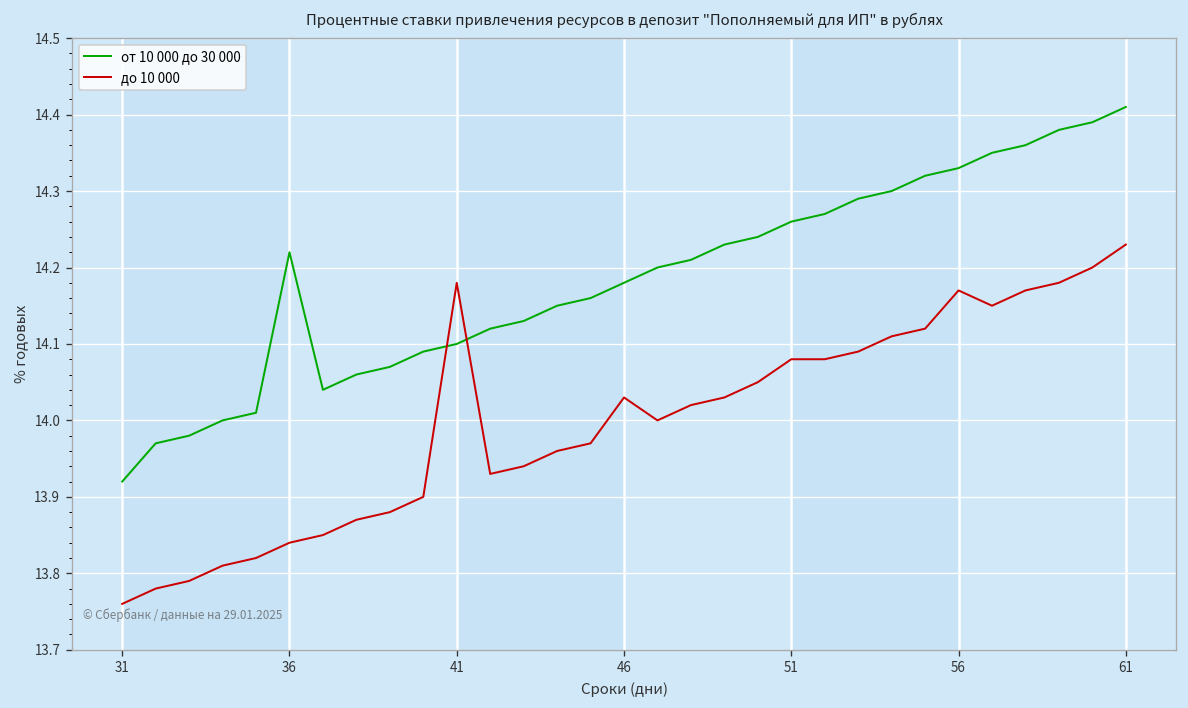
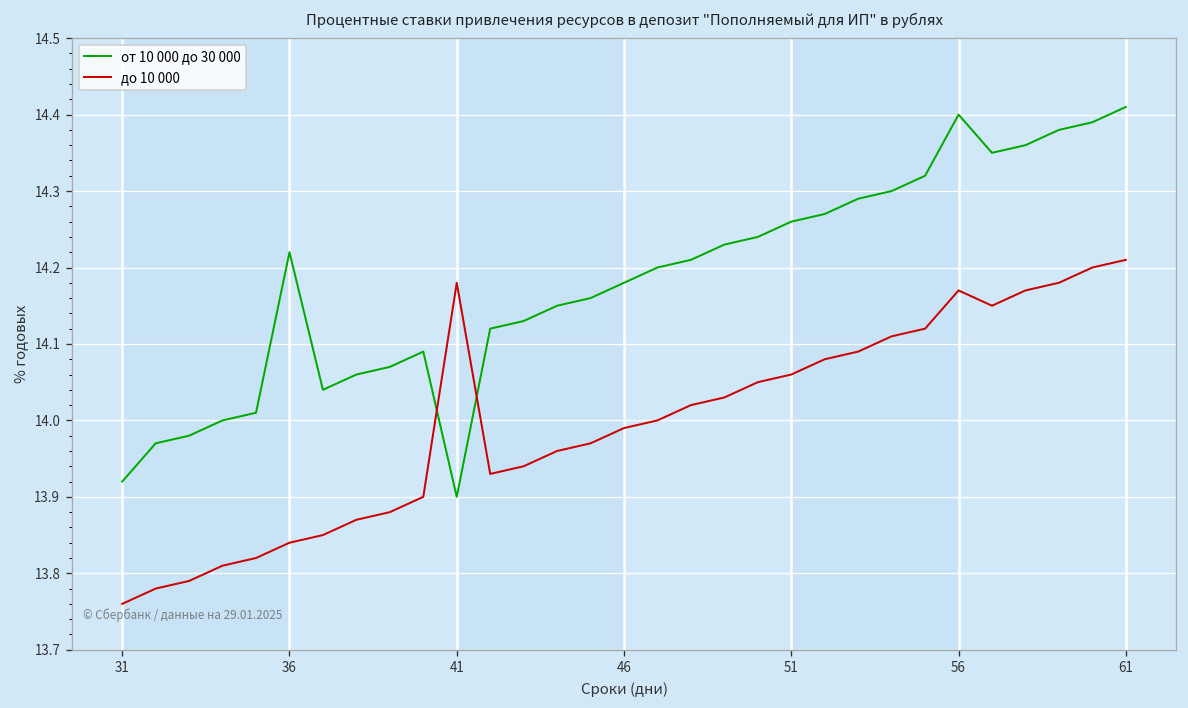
от 10 000 до 30 000, 41: 14.1 -> 13.9
до 10 000, 46: 14.03 -> 13.99
до 10 000, 51: 14.08 -> 14.06
от 10 000 до 30 000, 56: 14.33 -> 14.40
до 10 000, 61: 14.23 -> 14.21
